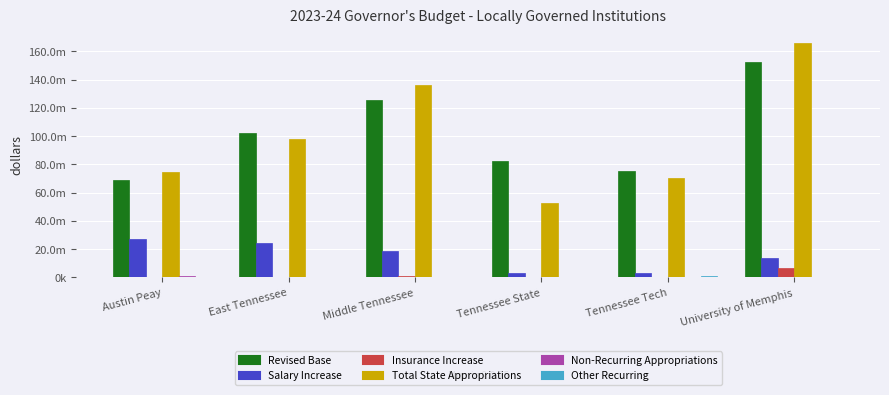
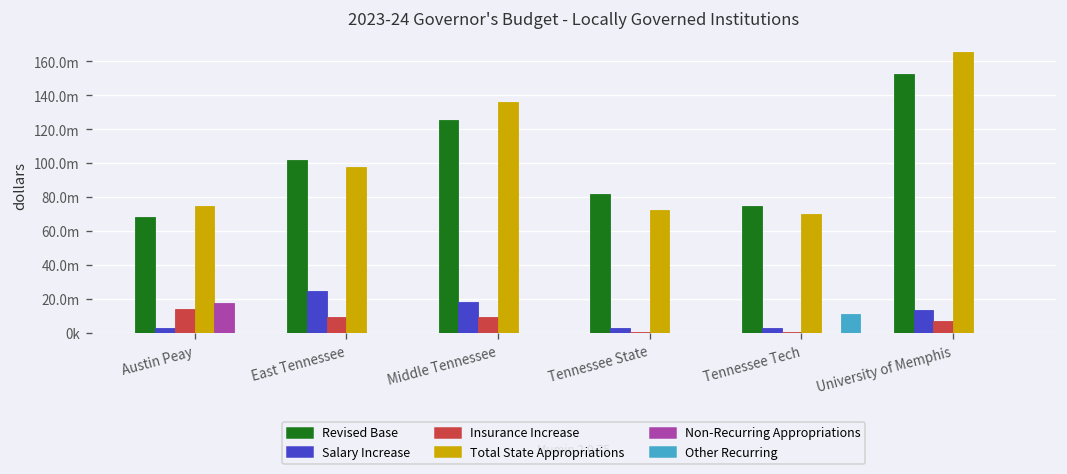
Salary Increase, Austin Peay: 27m -> 3m
Insurance Increase, Austin Peay: 0m -> 14m
Non-Recurring Appropriations, Austin Peay: 1m -> 17m
Insurance Increase, East Tennessee: 1m -> 10m
Insurance Increase, Middle Tennessee: 1m -> 9m
Total State Appropriations, Tennessee State: 52m -> 72m
Other Recurring, Tennessee Tech: 1m -> 11m
